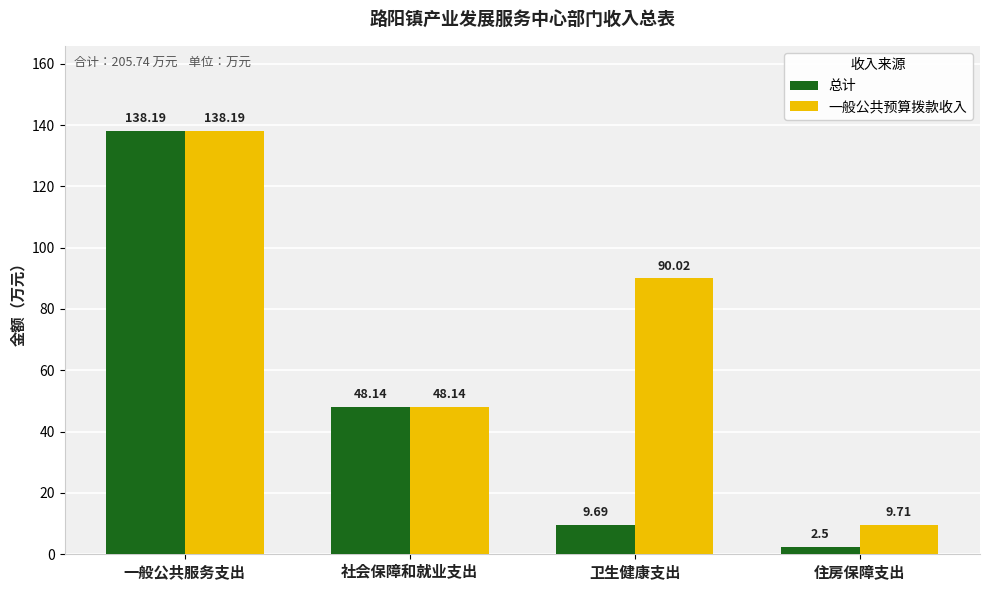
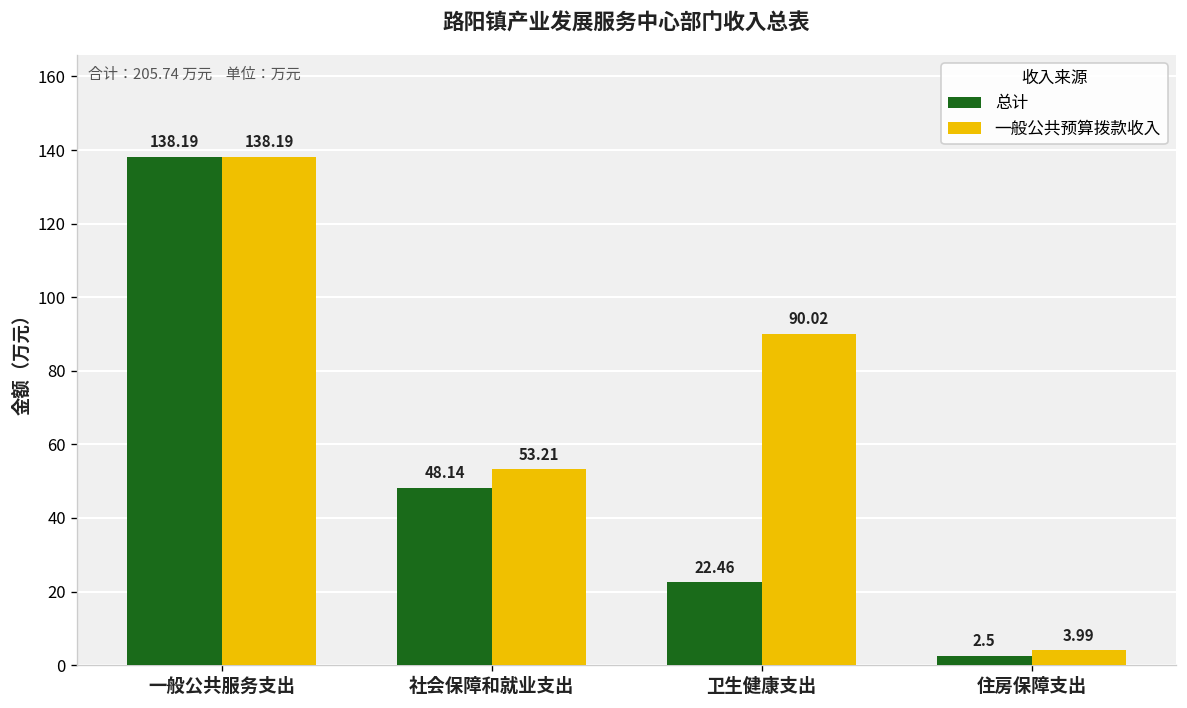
一般公共预算拨款收入, 社会保障和就业支出: 48.14 -> 53.21
总计, 卫生健康支出: 9.69 -> 22.46
一般公共预算拨款收入, 住房保障支出: 9.71 -> 3.99
